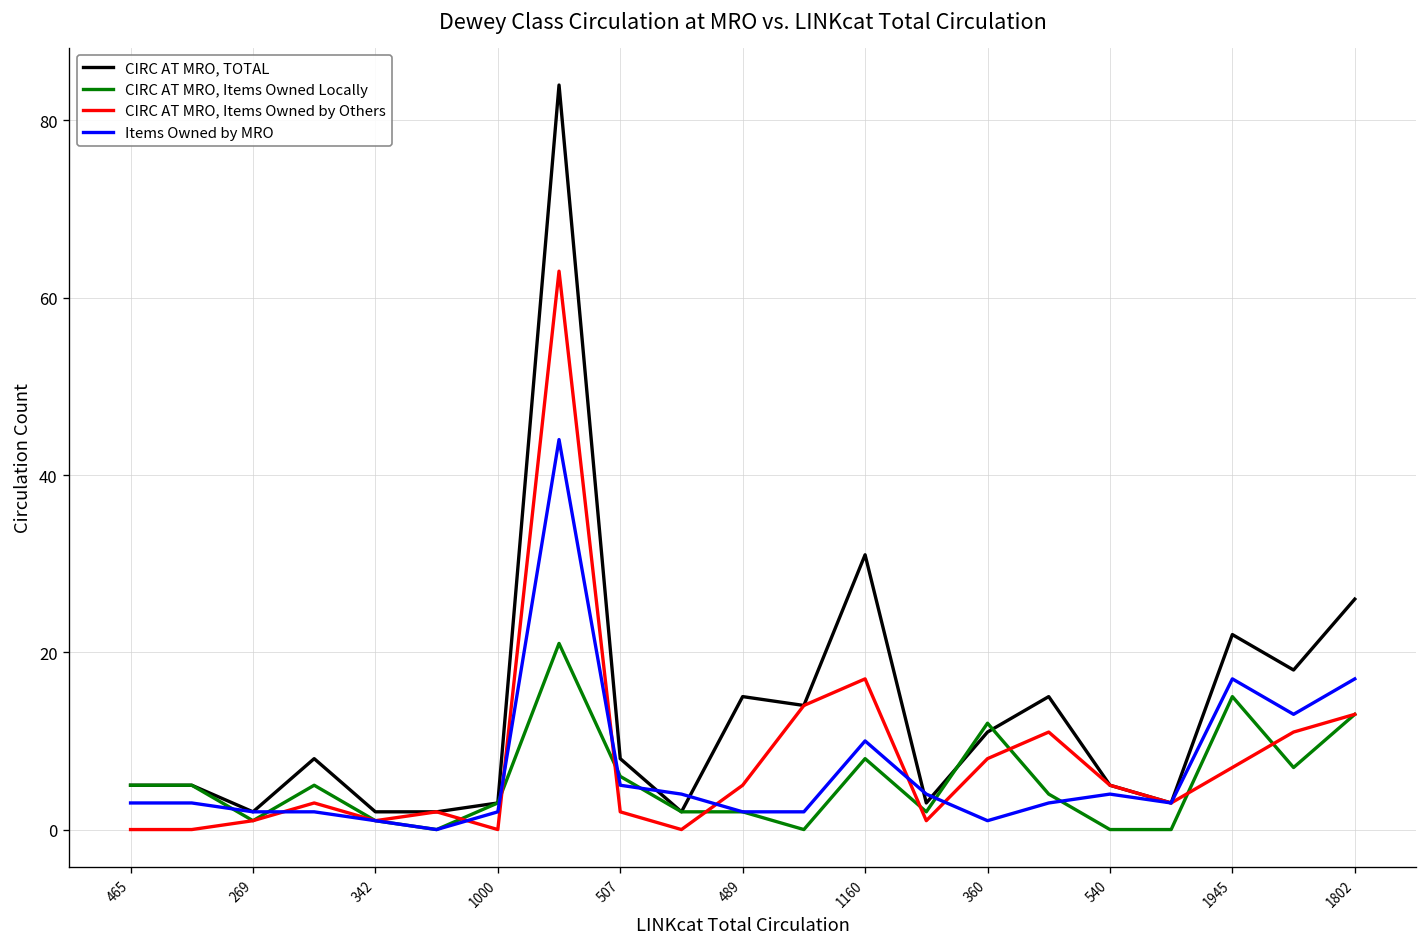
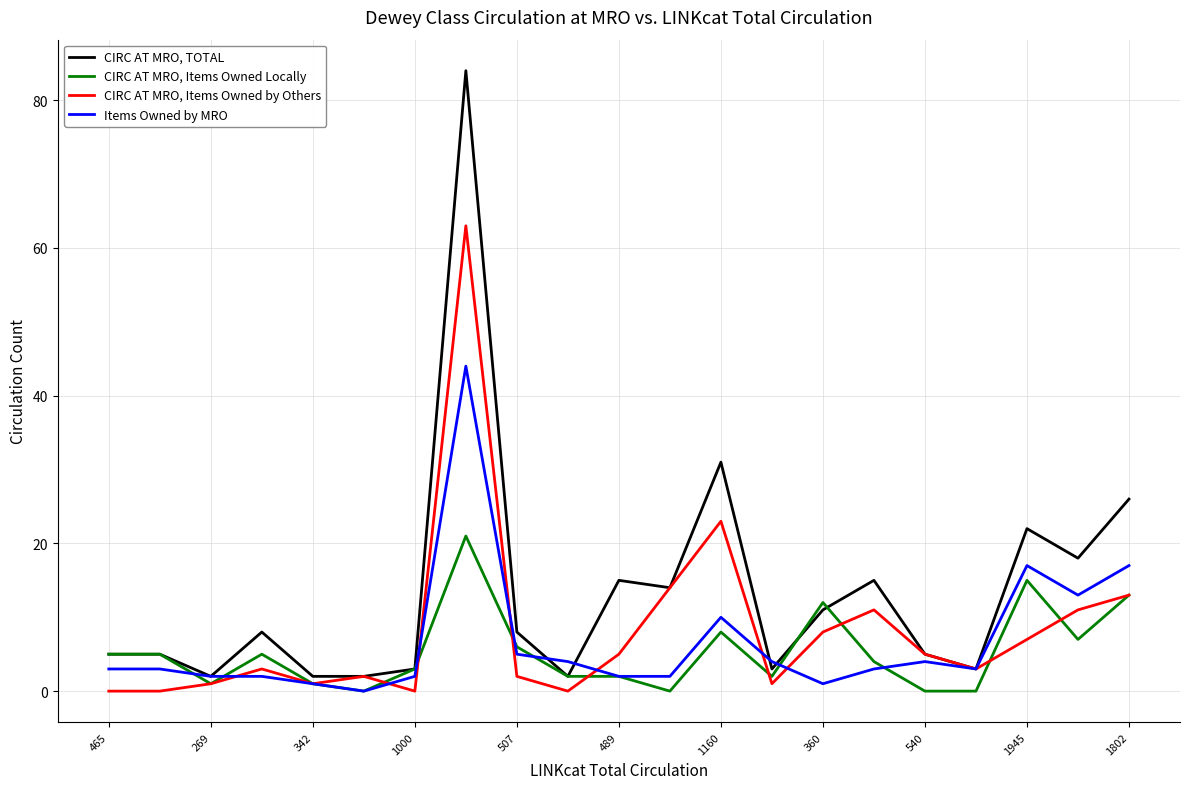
CIRC AT MRO, Items Owned by Others, 1160: 17 -> 23
